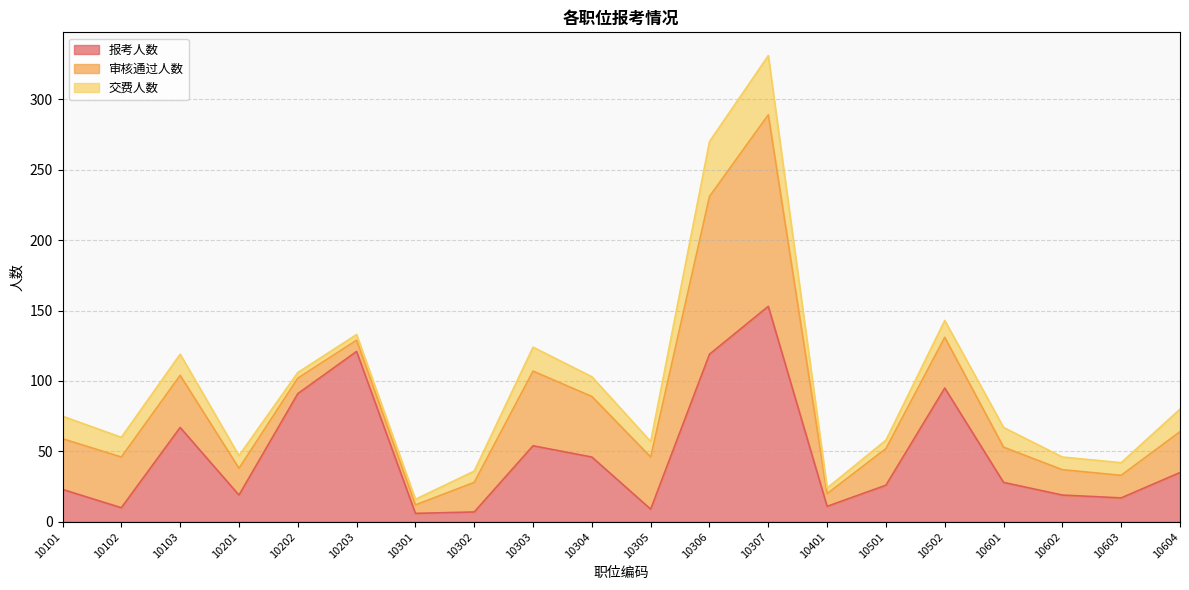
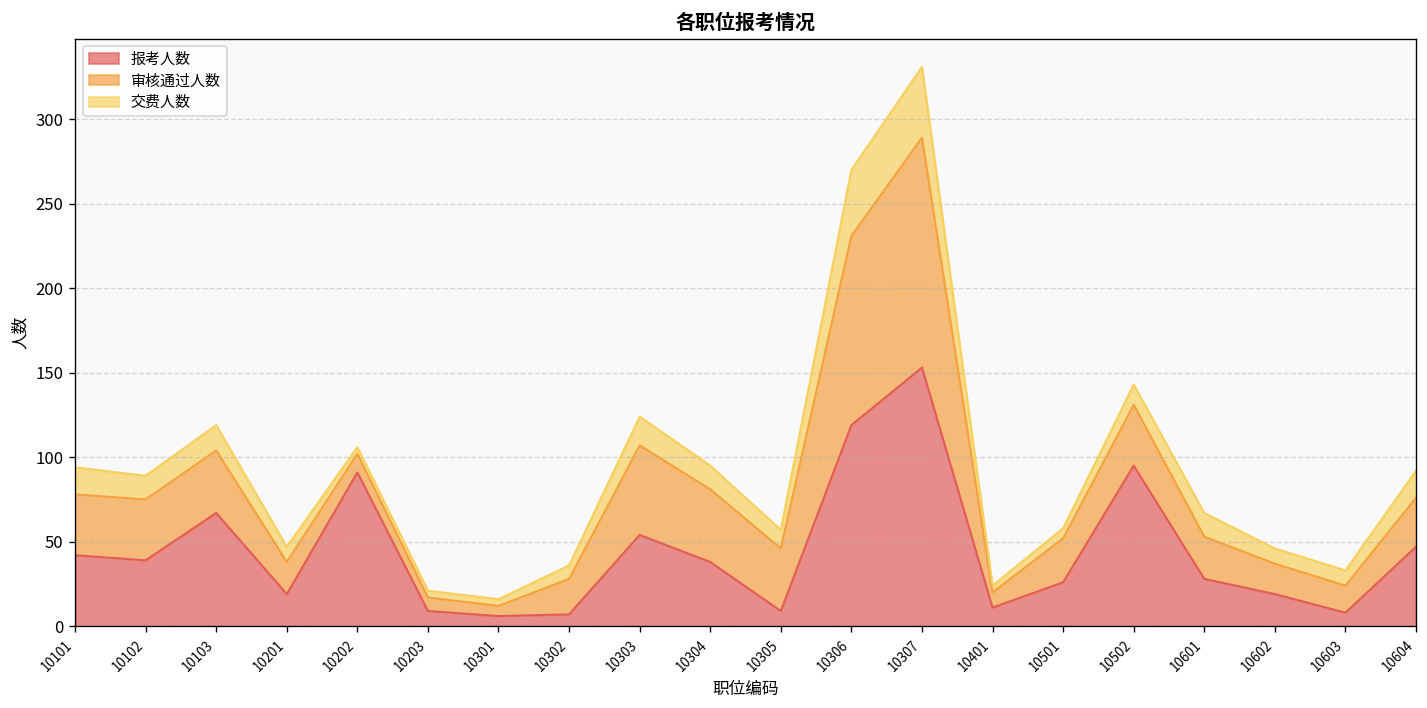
报考人数, 10101: 23 -> 42
报考人数, 10102: 10 -> 39
报考人数, 10203: 121 -> 9
报考人数, 10304: 46 -> 38
报考人数, 10603: 17 -> 8
报考人数, 10604: 35 -> 47
